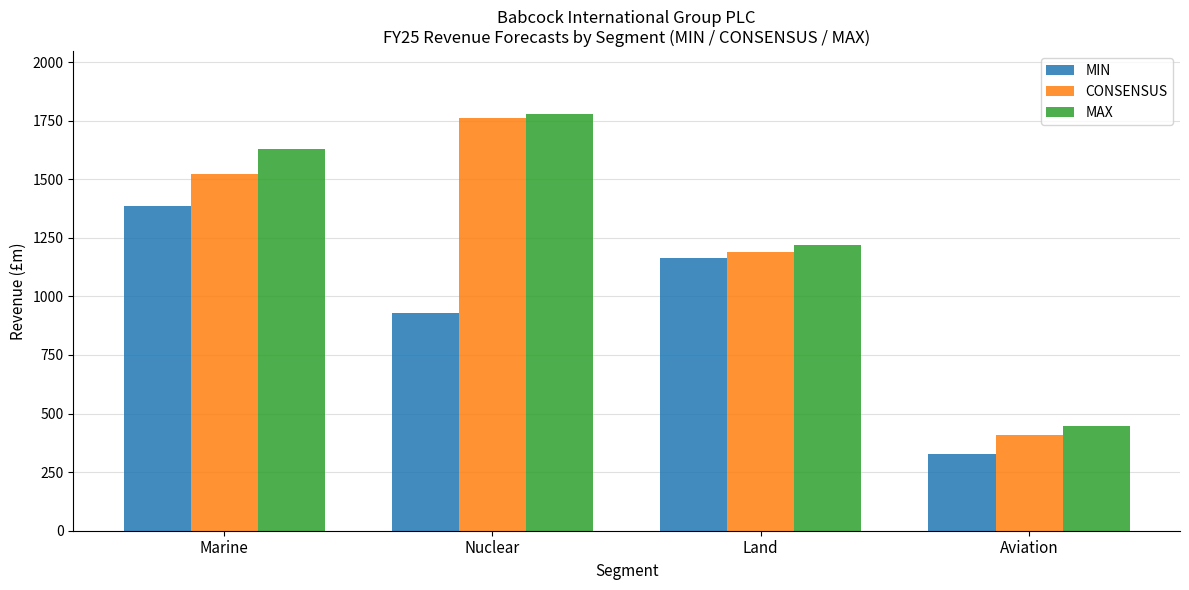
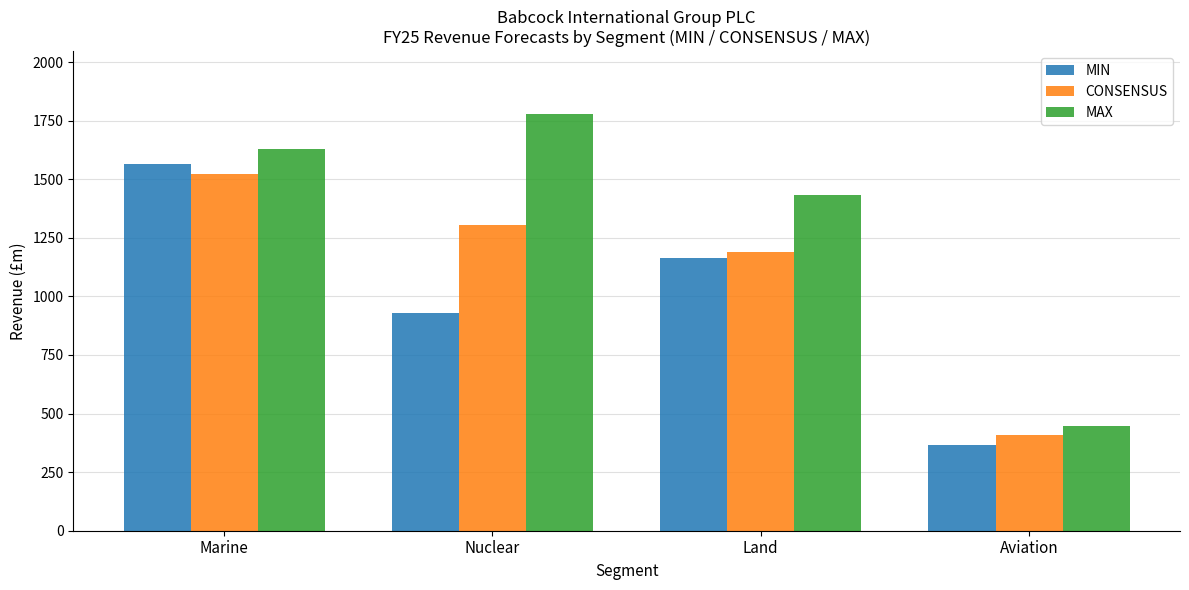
MIN, Marine: 1380 -> 1570
CONSENSUS, Nuclear: 1760 -> 1310
MAX, Land: 1220 -> 1430
MIN, Aviation: 330 -> 370
